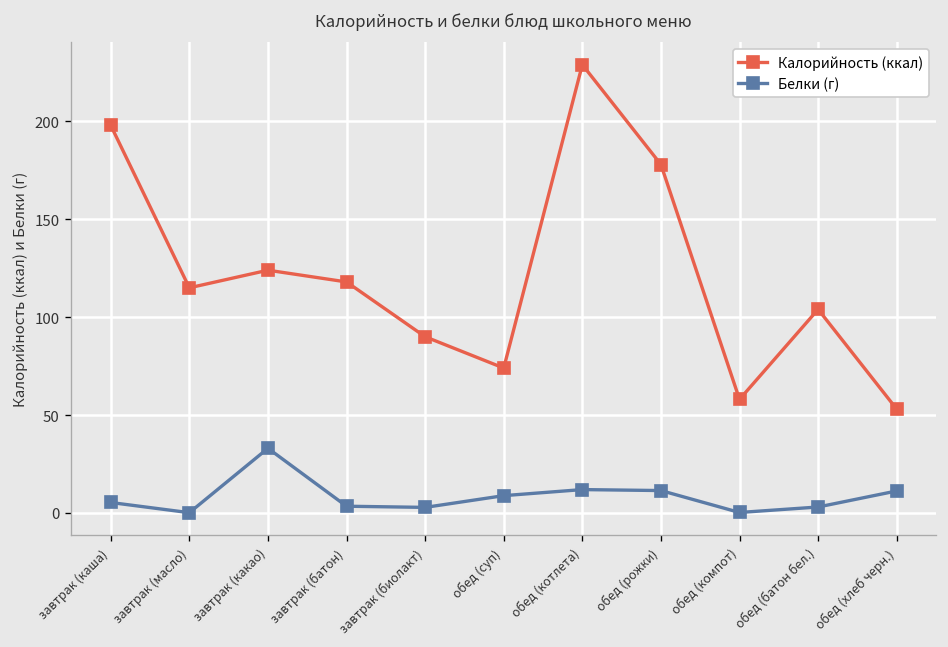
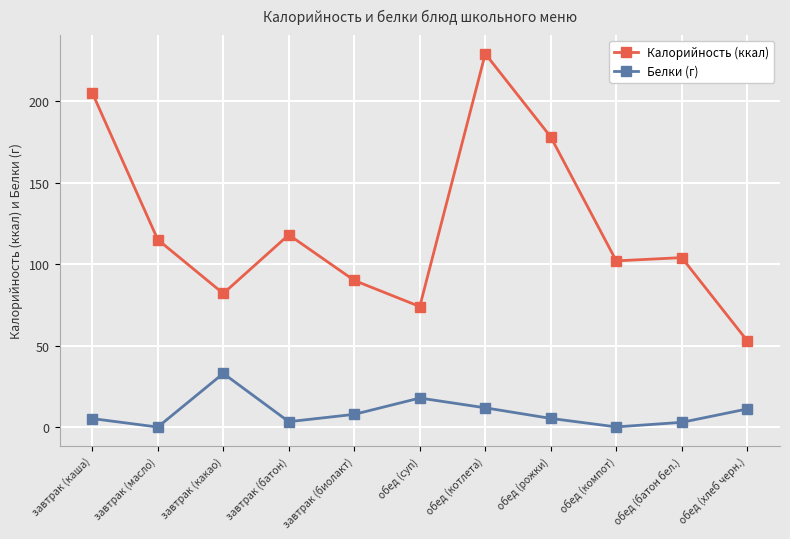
Калорийность (ккал), завтрак (каша): 198 -> 205
Калорийность (ккал), завтрак (какао): 124 -> 82
Белки (г), завтрак (биолакт): 3 -> 8
Белки (г), обед (суп): 9 -> 18
Белки (г), обед (рожки): 11 -> 5
Калорийность (ккал), обед (компот): 58 -> 102
